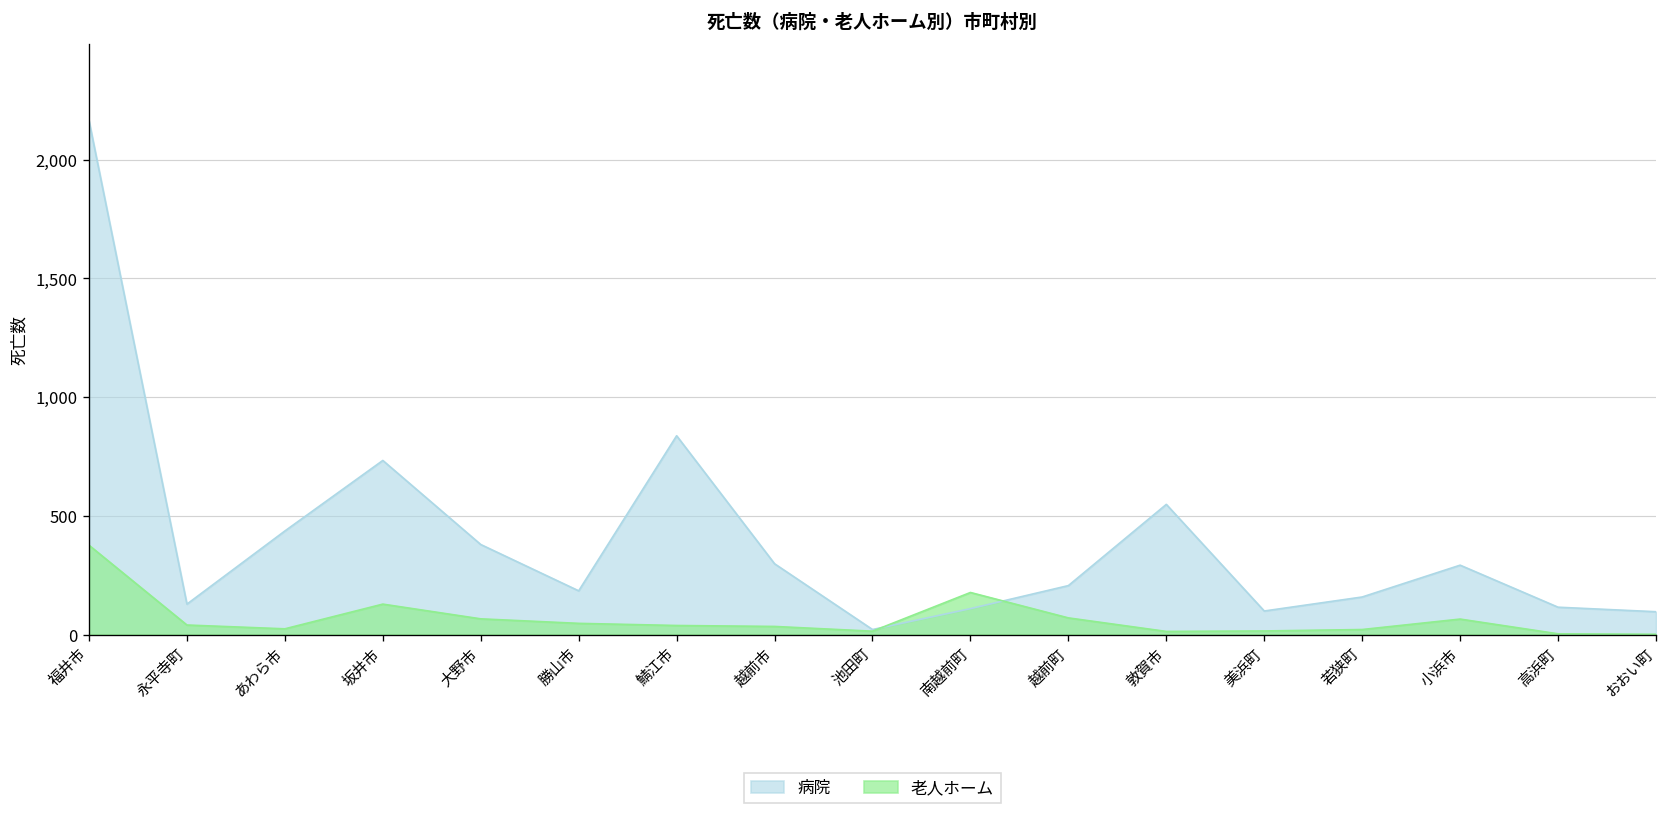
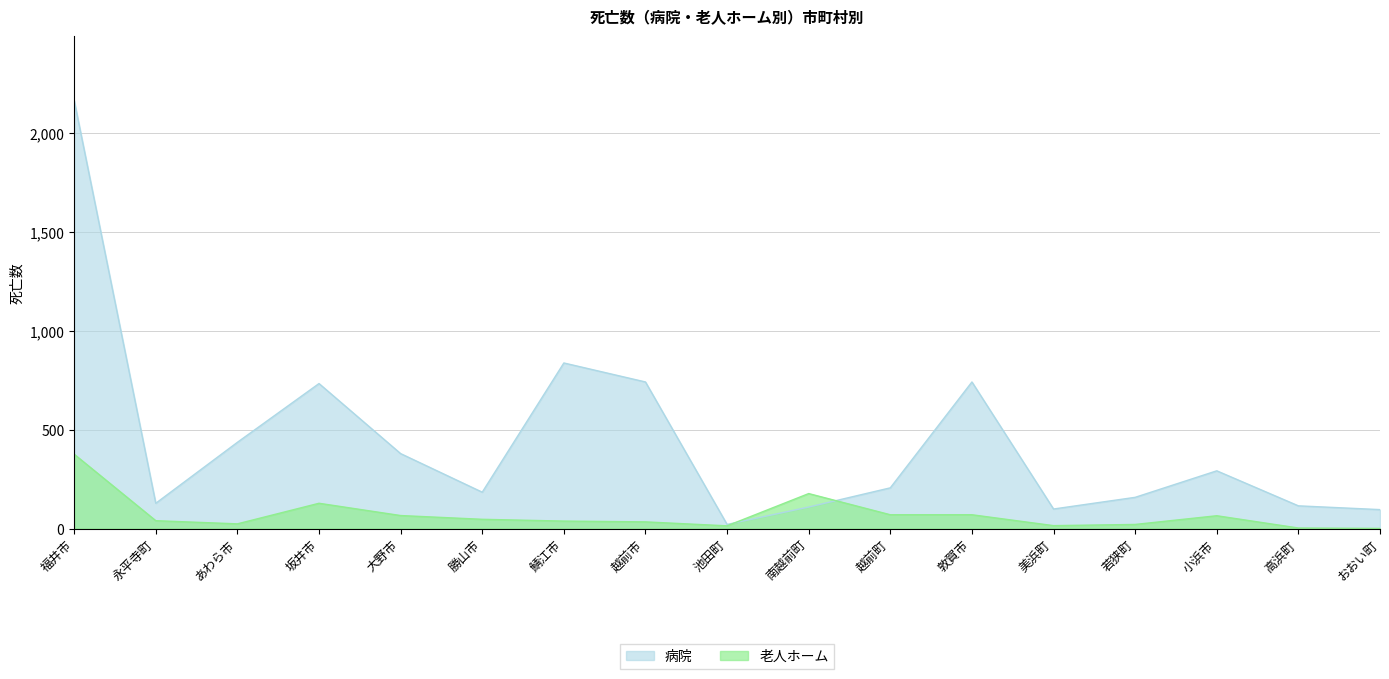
病院, 越前市: 300 -> 740
病院, 敦賀市: 550 -> 740
老人ホーム, 敦賀市: 10 -> 70
